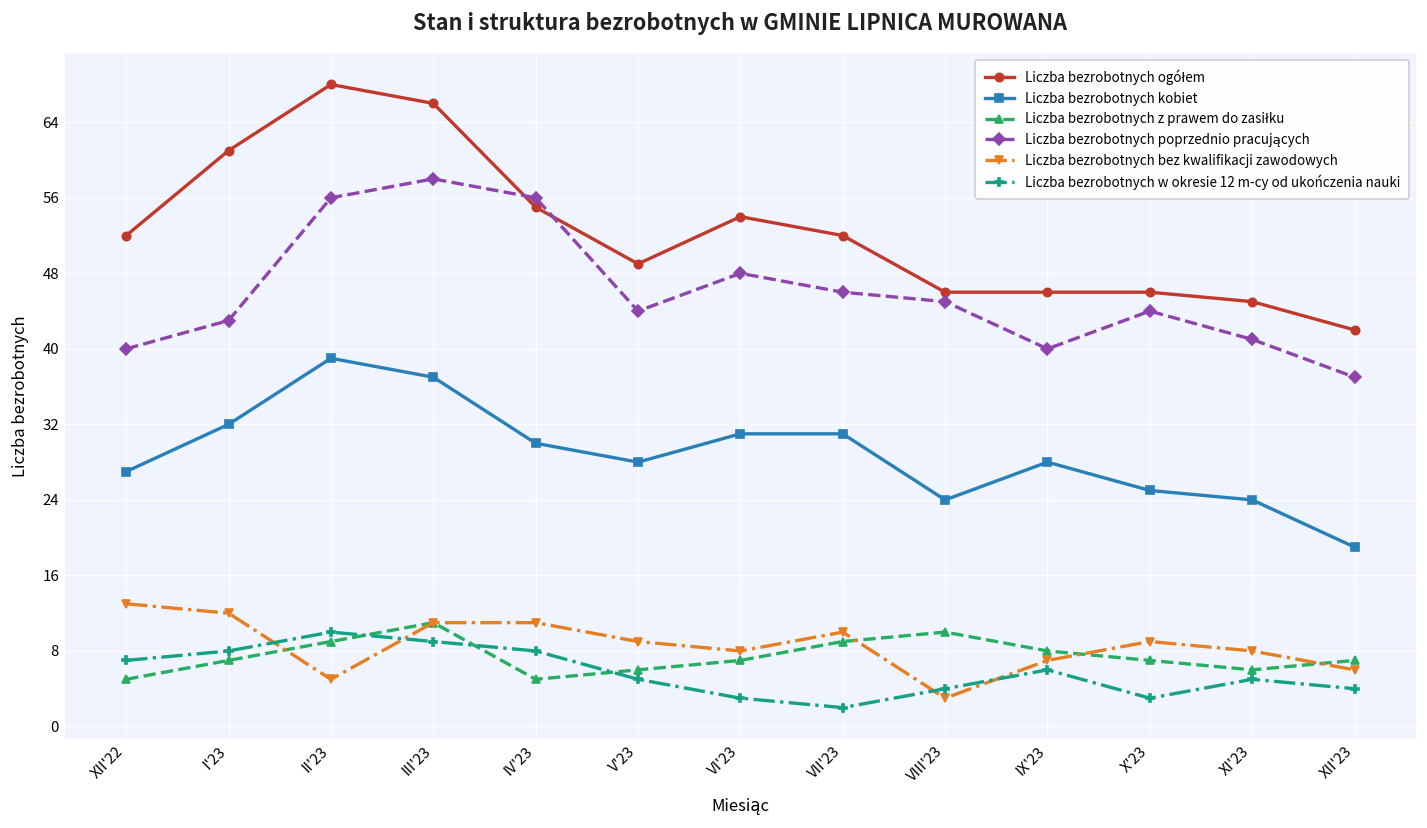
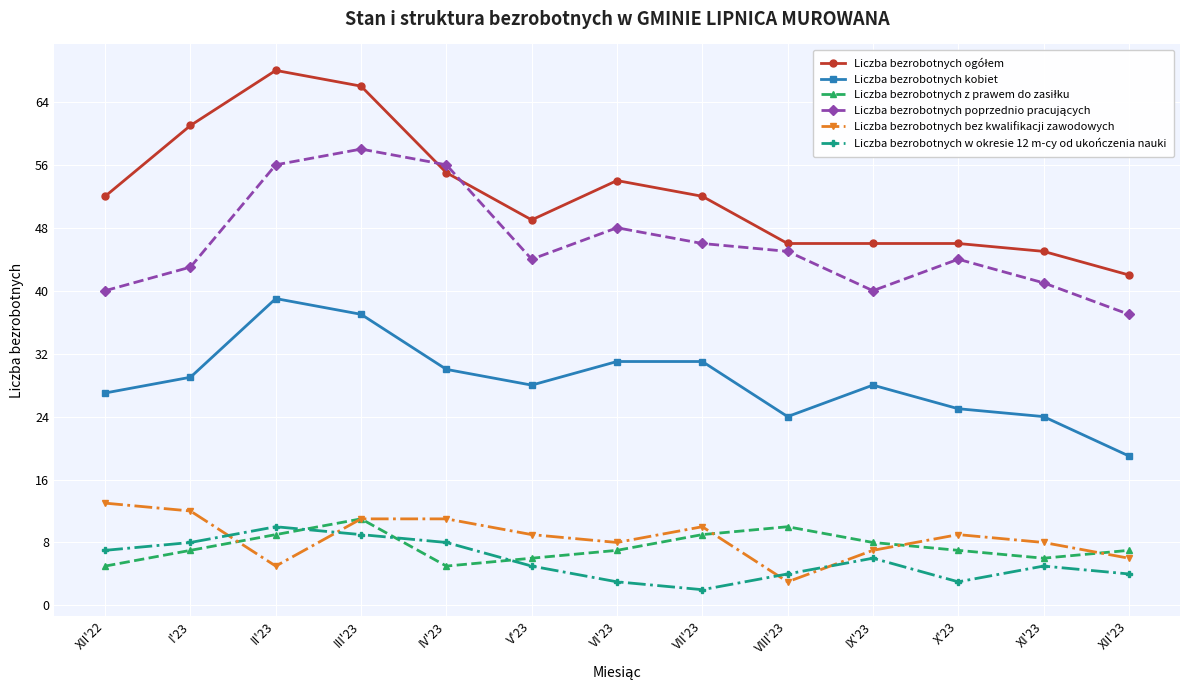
Liczba bezrobotnych kobiet, I'23: 32 -> 29
